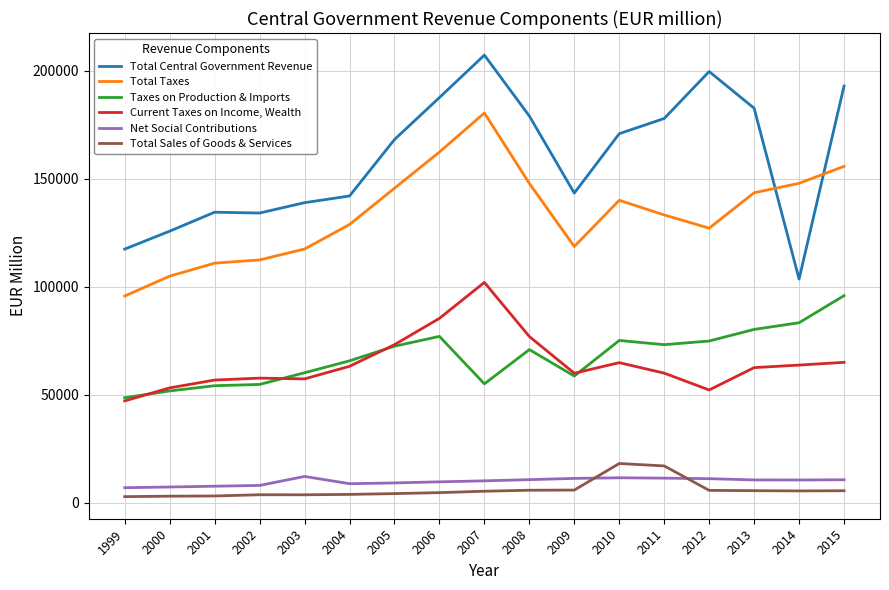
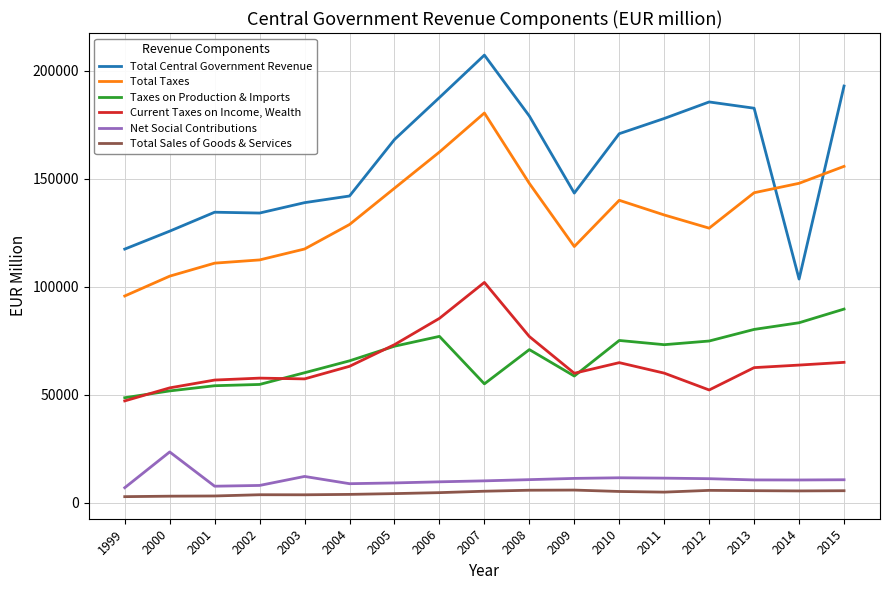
Net Social Contributions, 2000: 7000 -> 23000
Total Sales of Goods & Services, 2010: 18000 -> 5000
Total Sales of Goods & Services, 2011: 17000 -> 5000
Total Central Government Revenue, 2012: 200000 -> 186000
Taxes on Production & Imports, 2015: 96000 -> 90000
